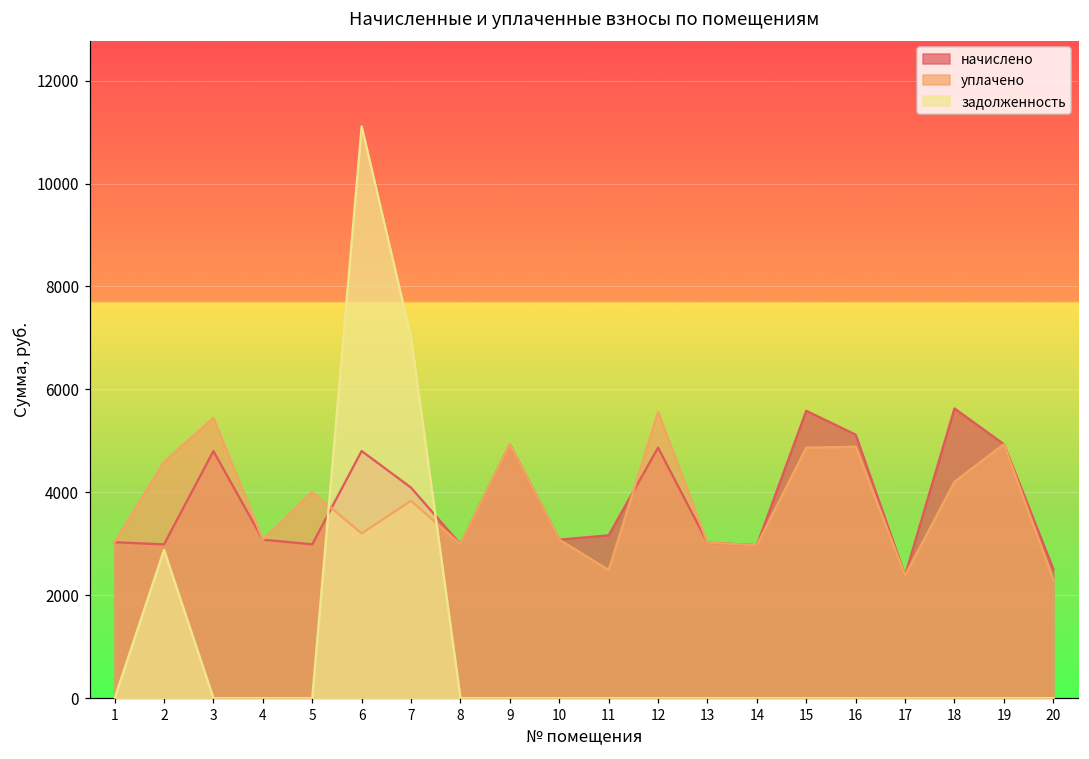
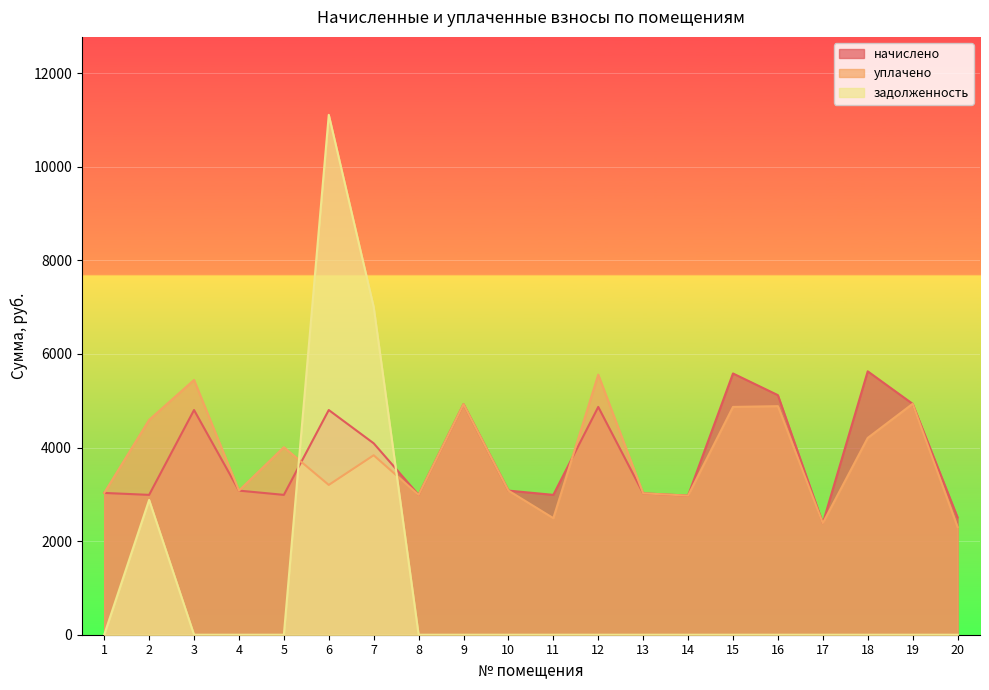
начислено, 11: 3200 -> 3000
